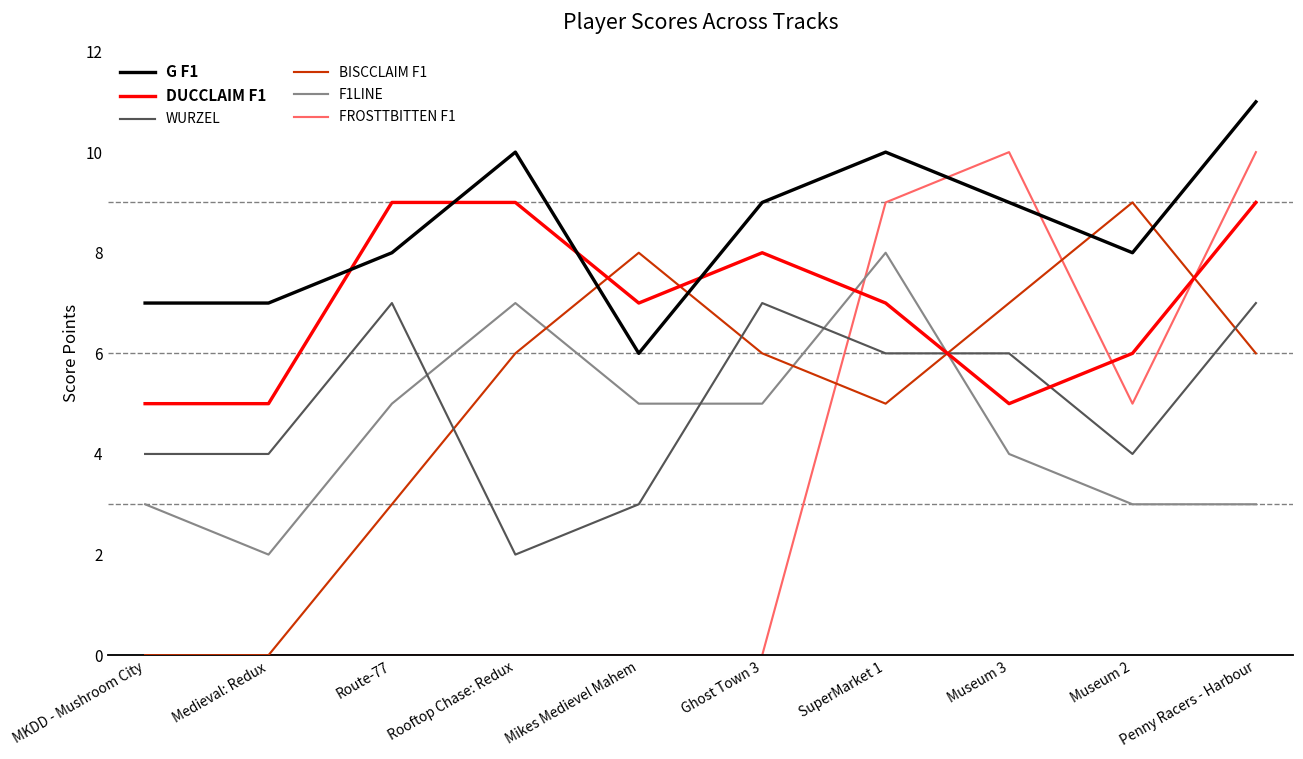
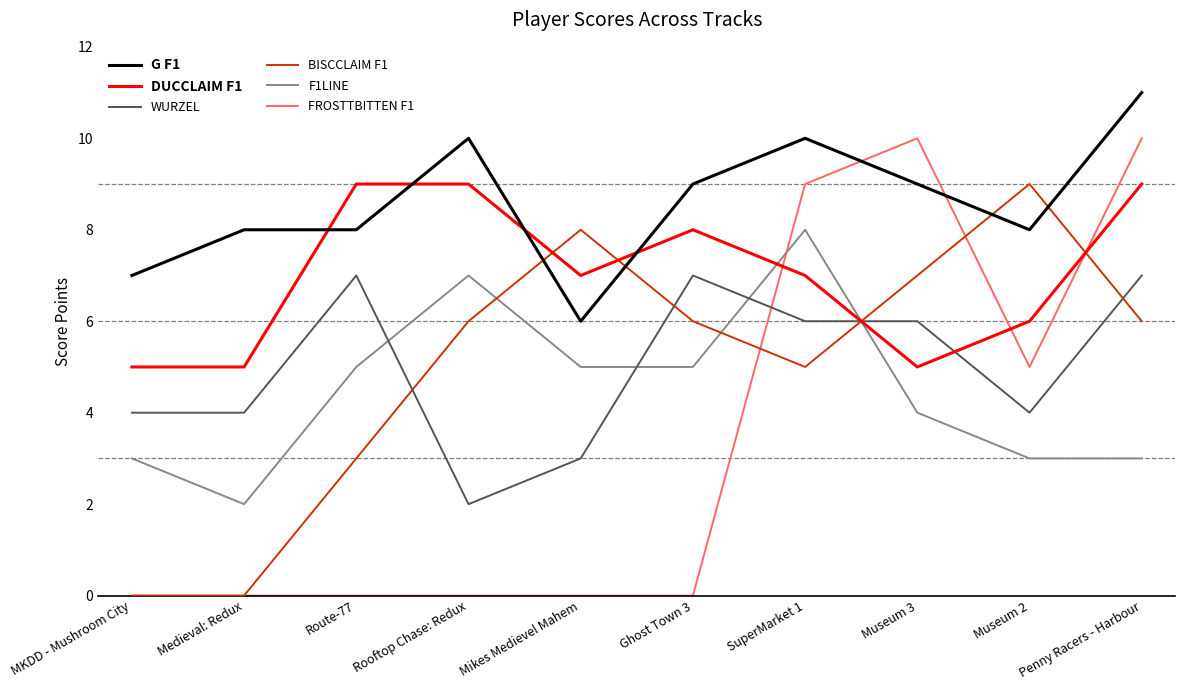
G F1, Medieval: Redux: 7 -> 8
